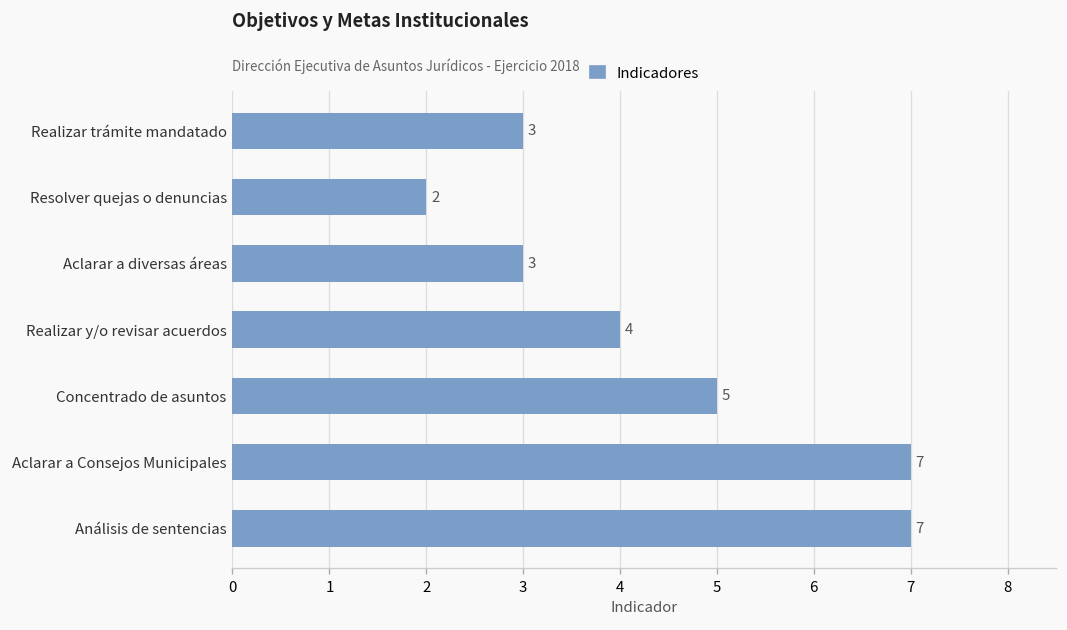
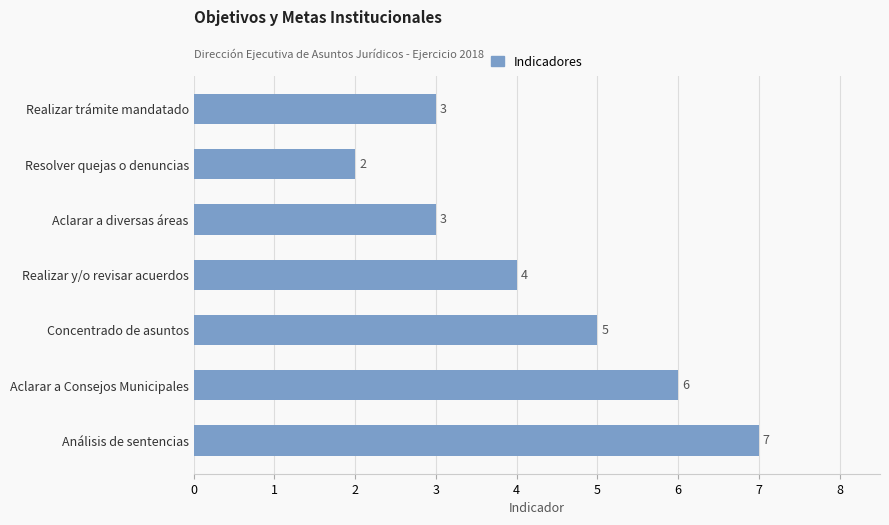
Aclarar a Consejos Municipales: 7 -> 6
